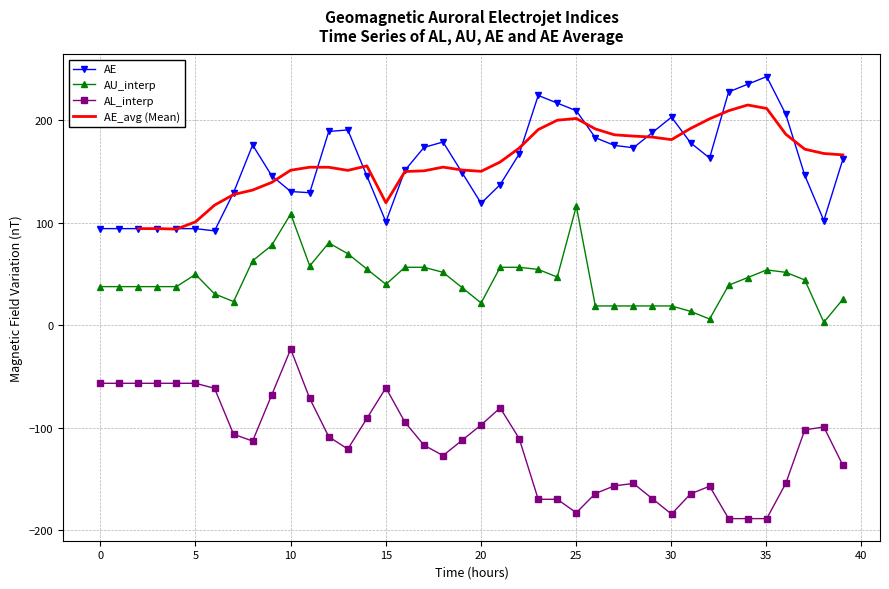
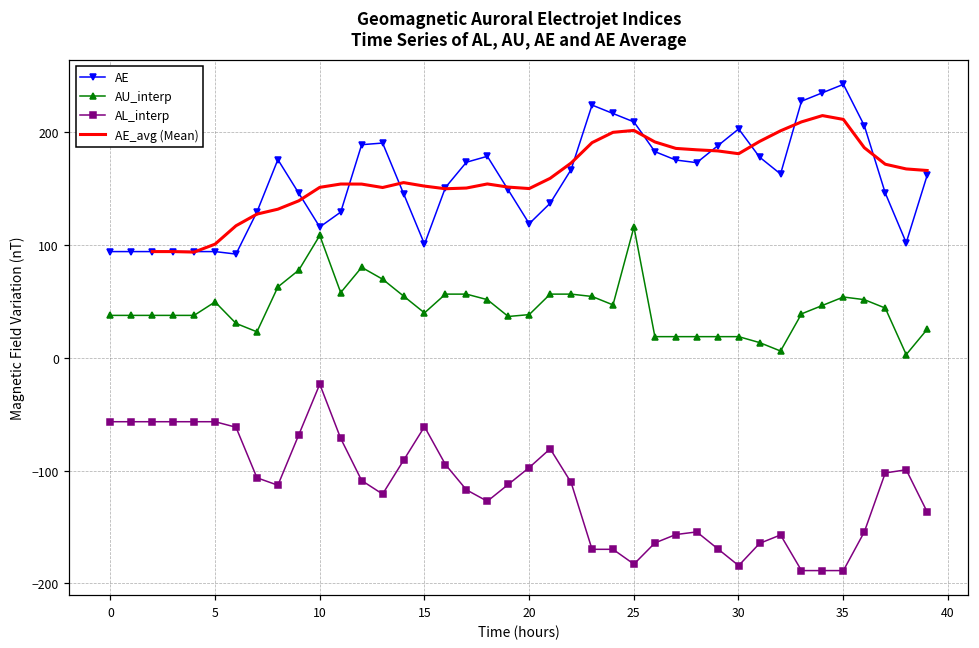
AE, 10: 131 -> 116
AE_avg (Mean), 15: 120 -> 152
AU_interp, 20: 22 -> 38
